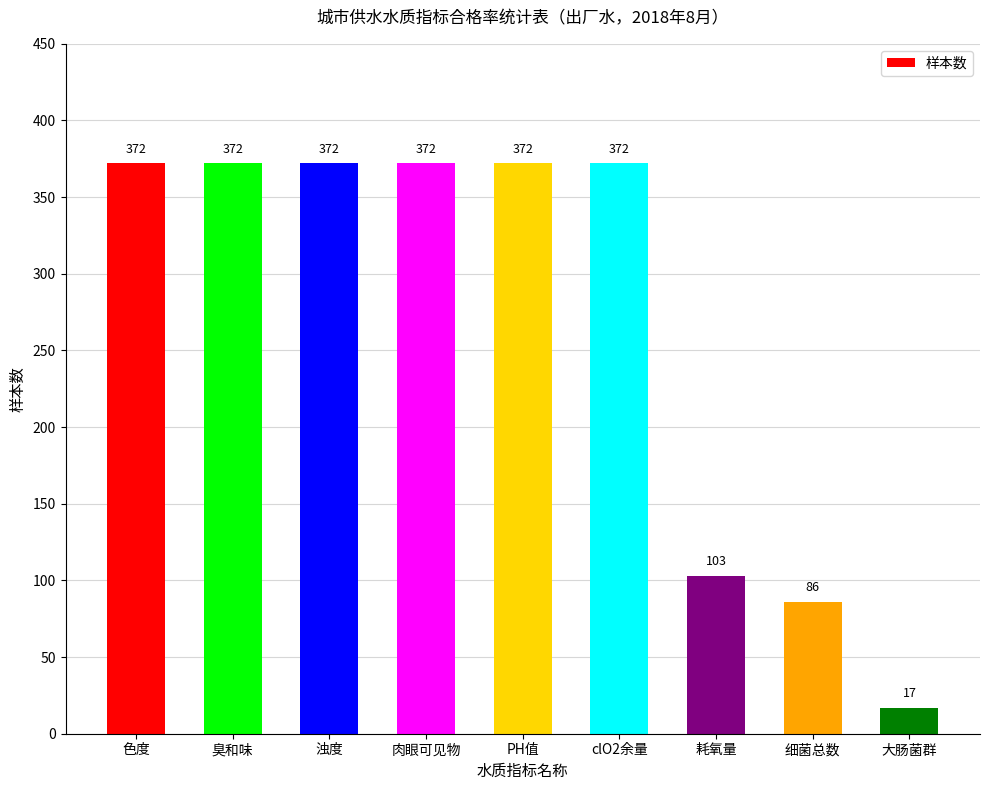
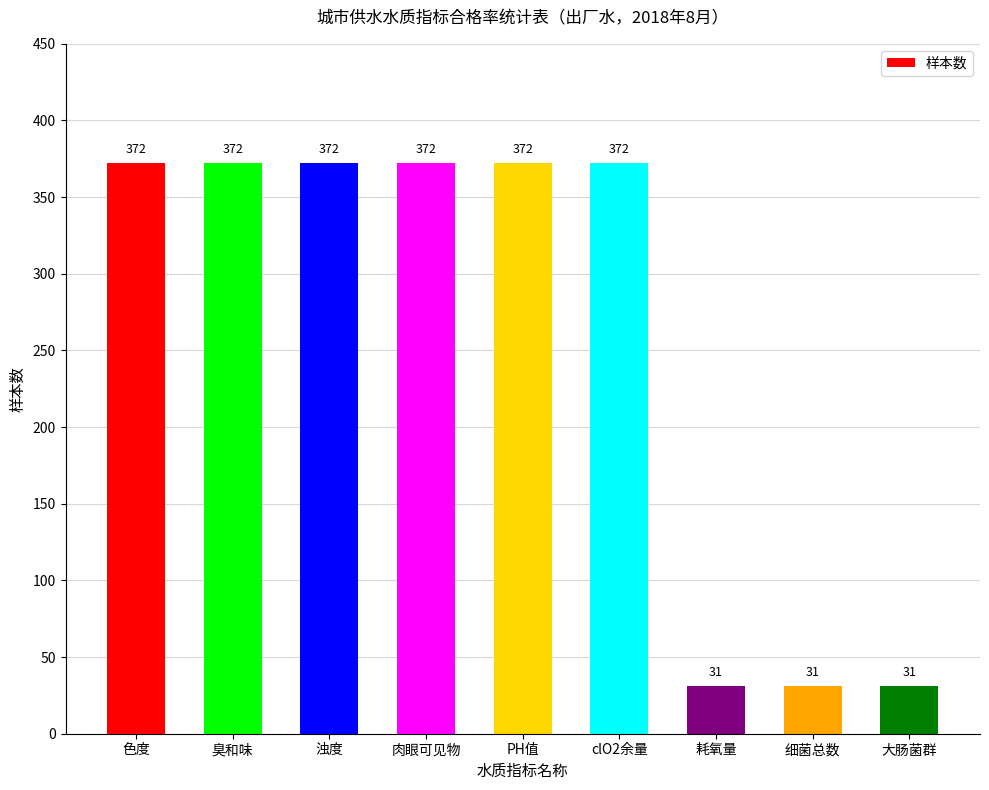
耗氧量: 103 -> 31
细菌总数: 86 -> 31
大肠菌群: 17 -> 31
